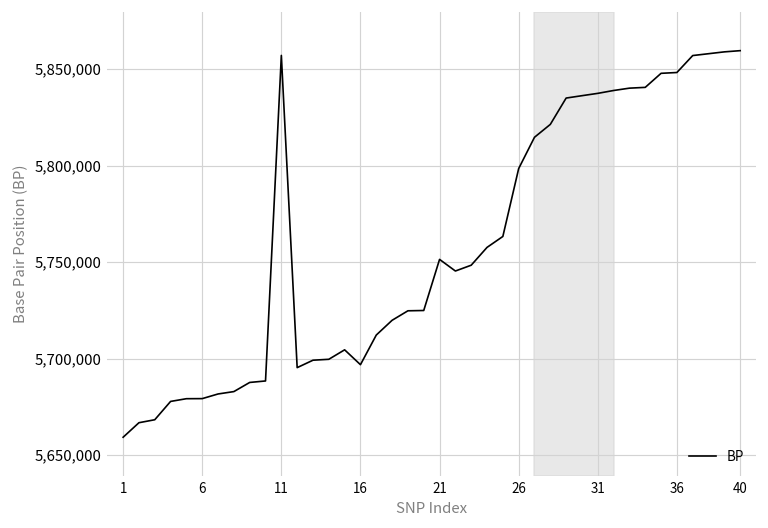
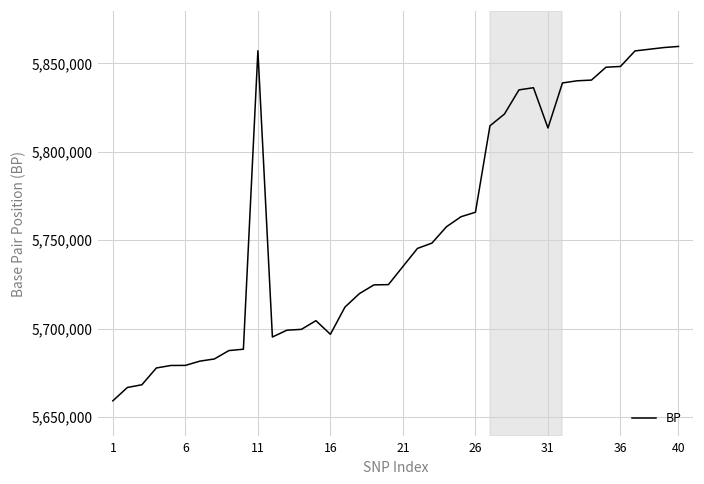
21: 5,751,000 -> 5,735,000
26: 5,799,000 -> 5,766,000
31: 5,837,000 -> 5,814,000
